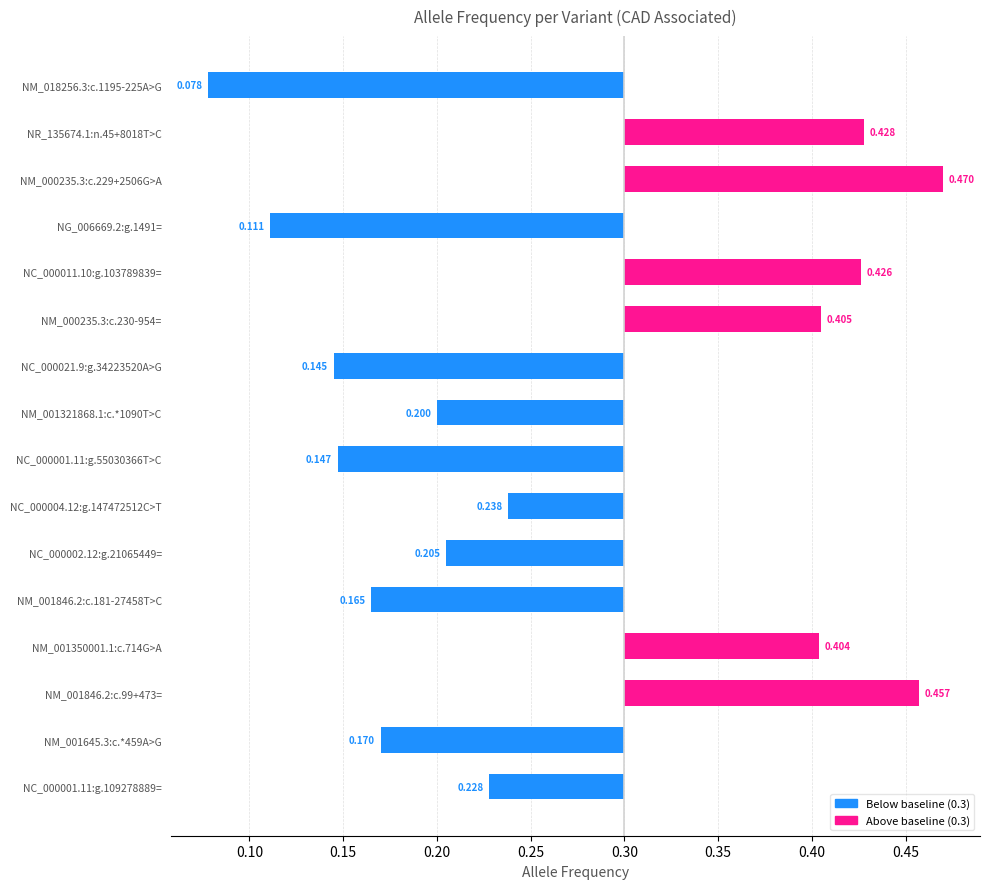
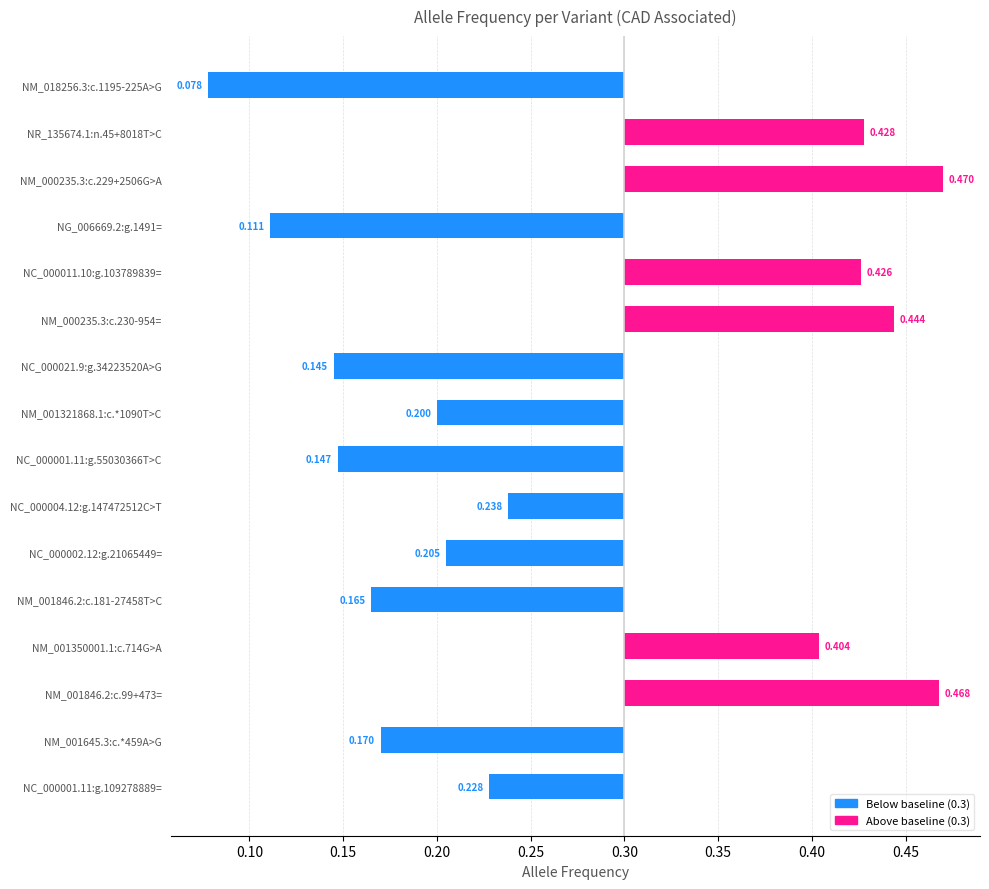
NM_000235.3:c.230-954=: 0.405 -> 0.444
NM_001846.2:c.99+473=: 0.457 -> 0.468
